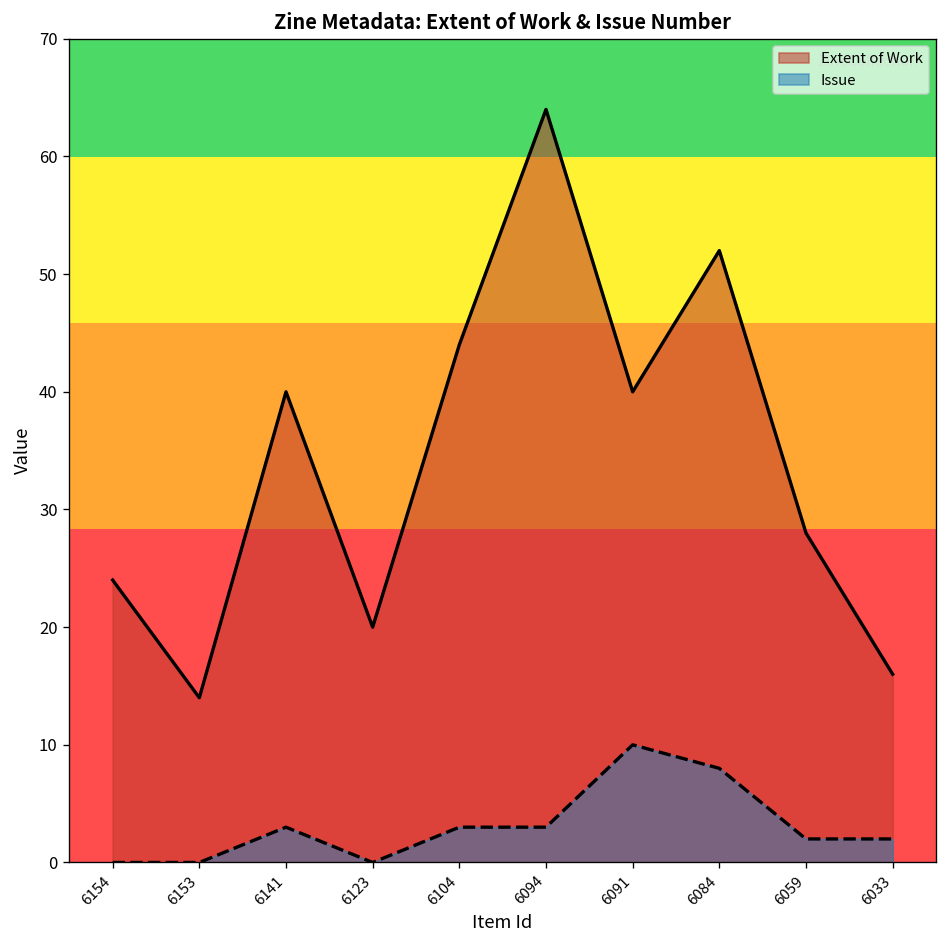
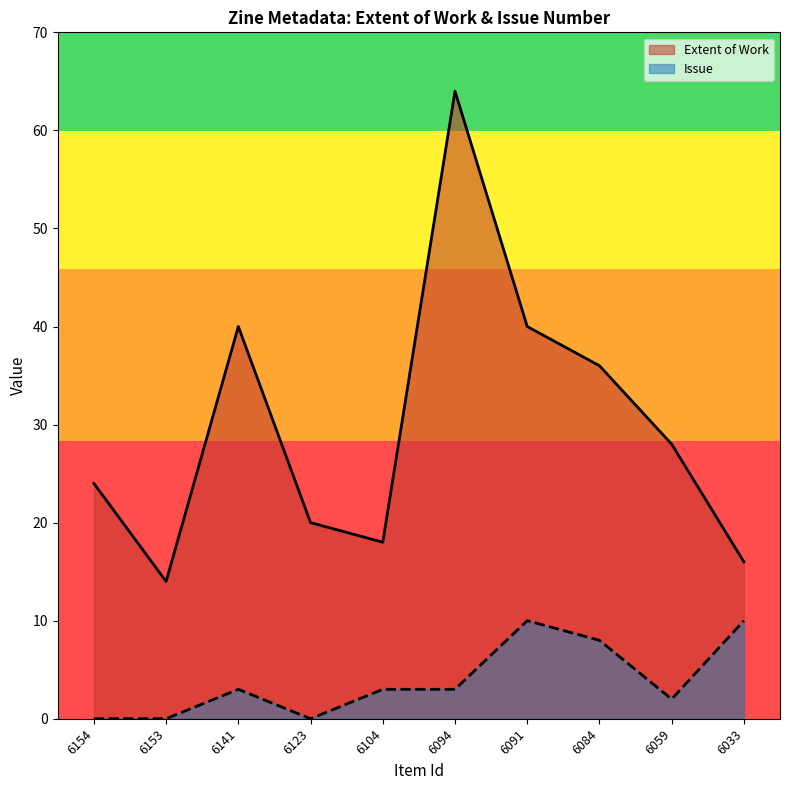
Extent of Work, 6104: 44 -> 18
Extent of Work, 6084: 52 -> 36
Issue, 6033: 2 -> 10
